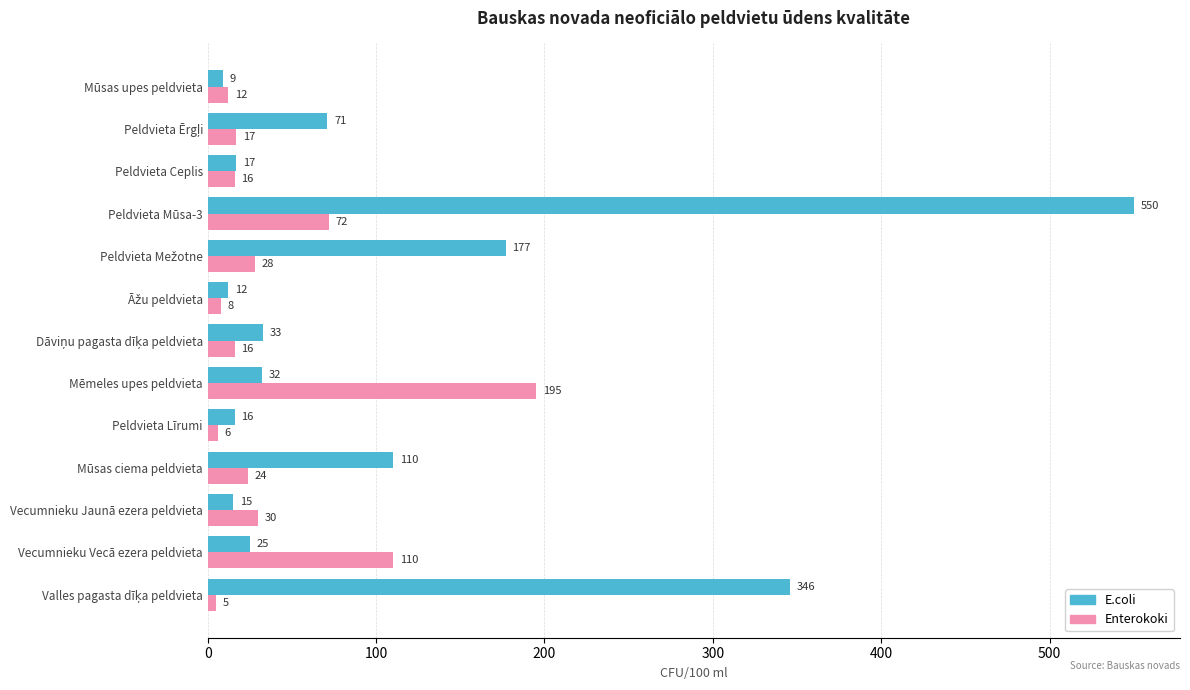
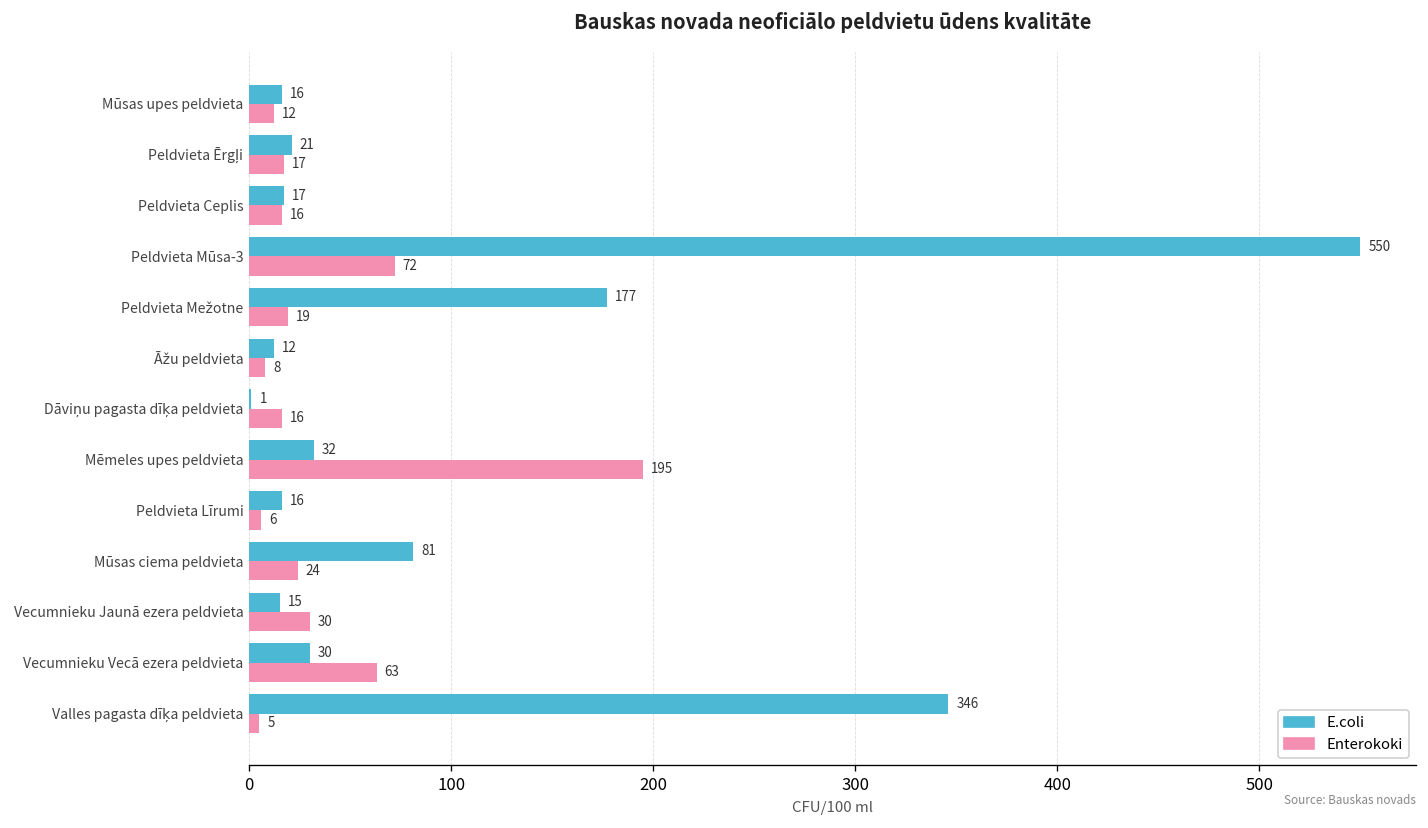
E.coli, Mūsas upes peldvieta: 9 -> 16
E.coli, Peldvieta Ērgļi: 71 -> 21
Enterokoki, Peldvieta Mežotne: 28 -> 19
E.coli, Dāviņu pagasta dīķa peldvieta: 33 -> 1
E.coli, Mūsas ciema peldvieta: 110 -> 81
E.coli, Vecumnieku Vecā ezera peldvieta: 25 -> 30
Enterokoki, Vecumnieku Vecā ezera peldvieta: 110 -> 63
